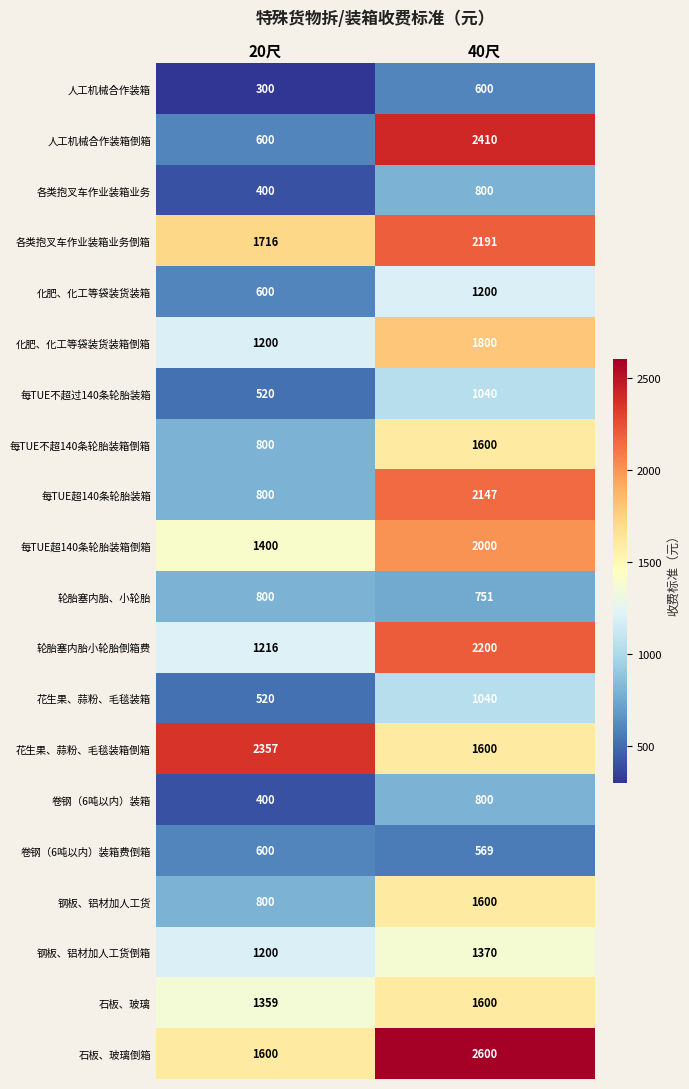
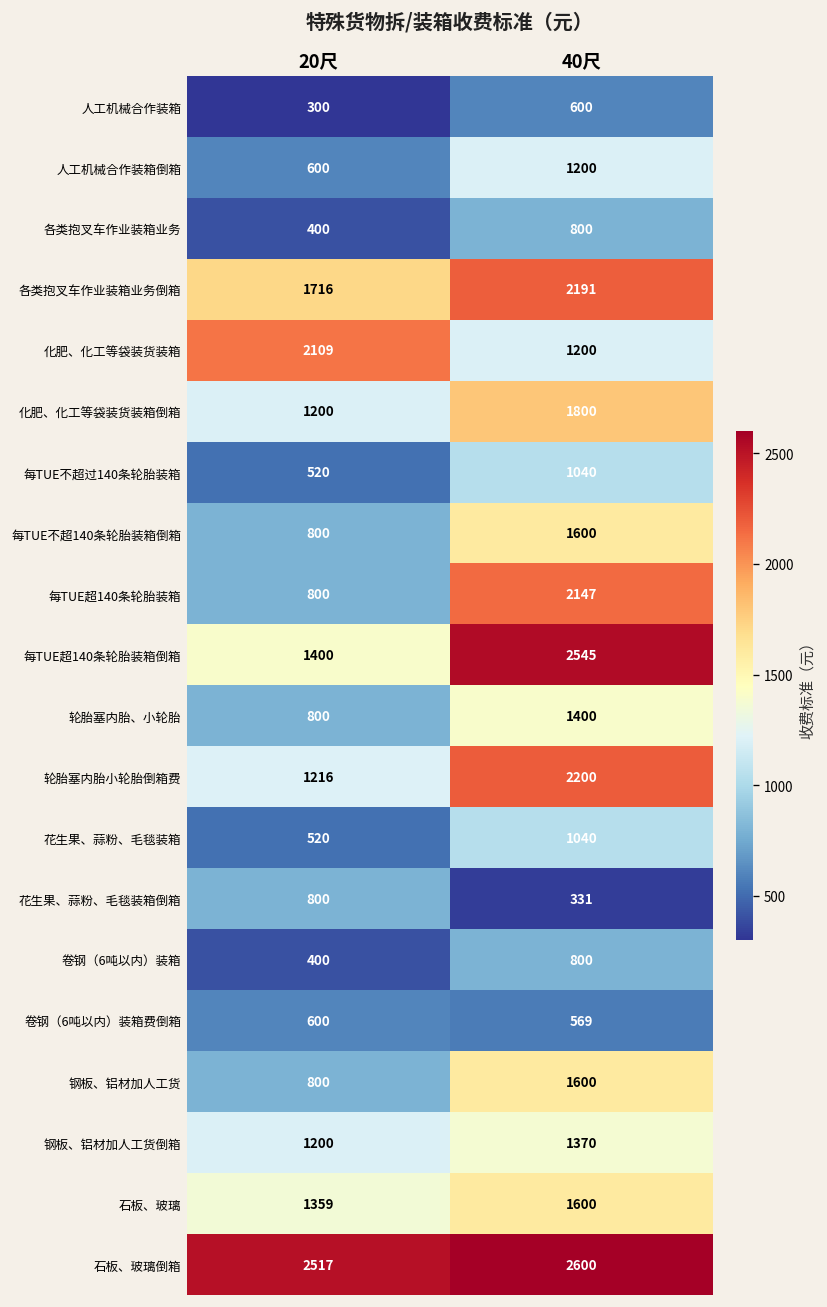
人工机械合作装箱倒箱, 40尺: 2410 -> 1200
化肥、化工等袋装货装箱, 20尺: 600 -> 2109
每TUE超140条轮胎装箱倒箱, 40尺: 2000 -> 2545
轮胎塞内胎、小轮胎, 40尺: 751 -> 1400
花生果、蒜粉、毛毯装箱倒箱, 20尺: 2357 -> 800
花生果、蒜粉、毛毯装箱倒箱, 40尺: 1600 -> 331
石板、玻璃倒箱, 20尺: 1600 -> 2517
